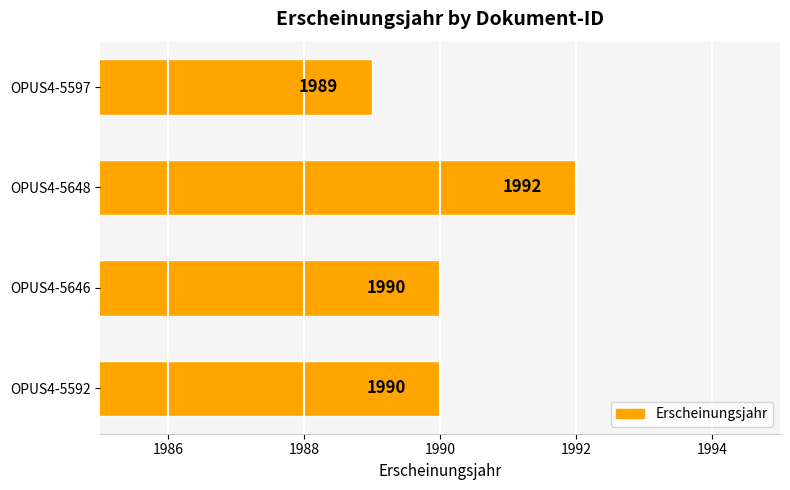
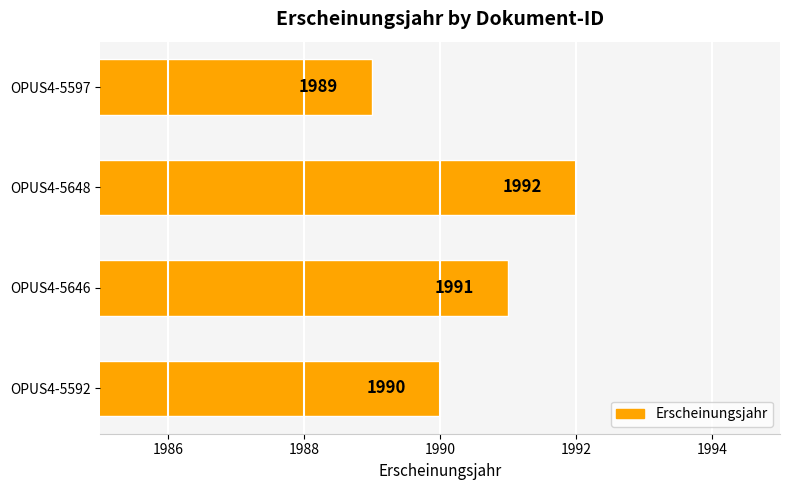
OPUS4-5646: 1990 -> 1991
